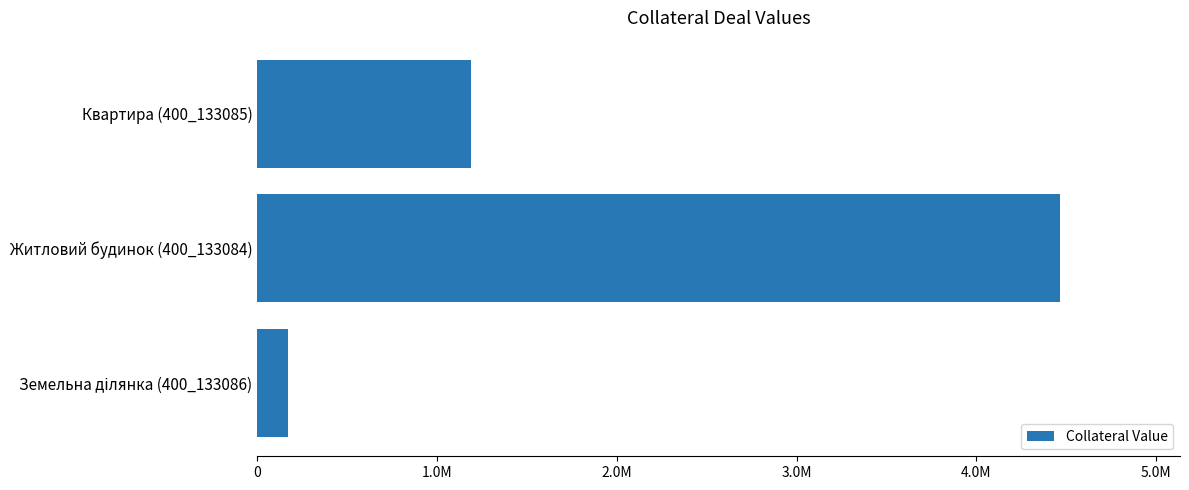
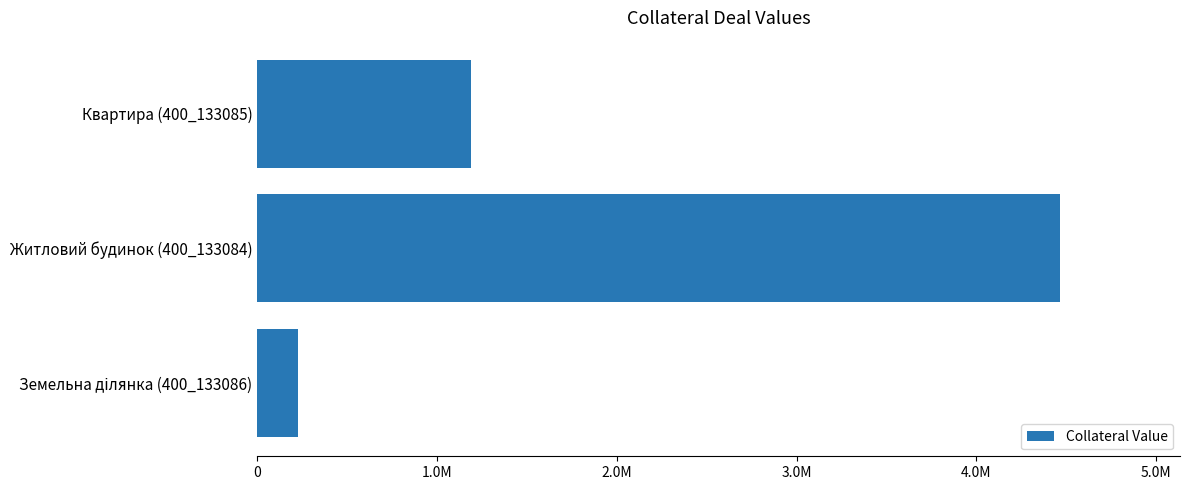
Земельна ділянка (400_133086): 170000 -> 220000
